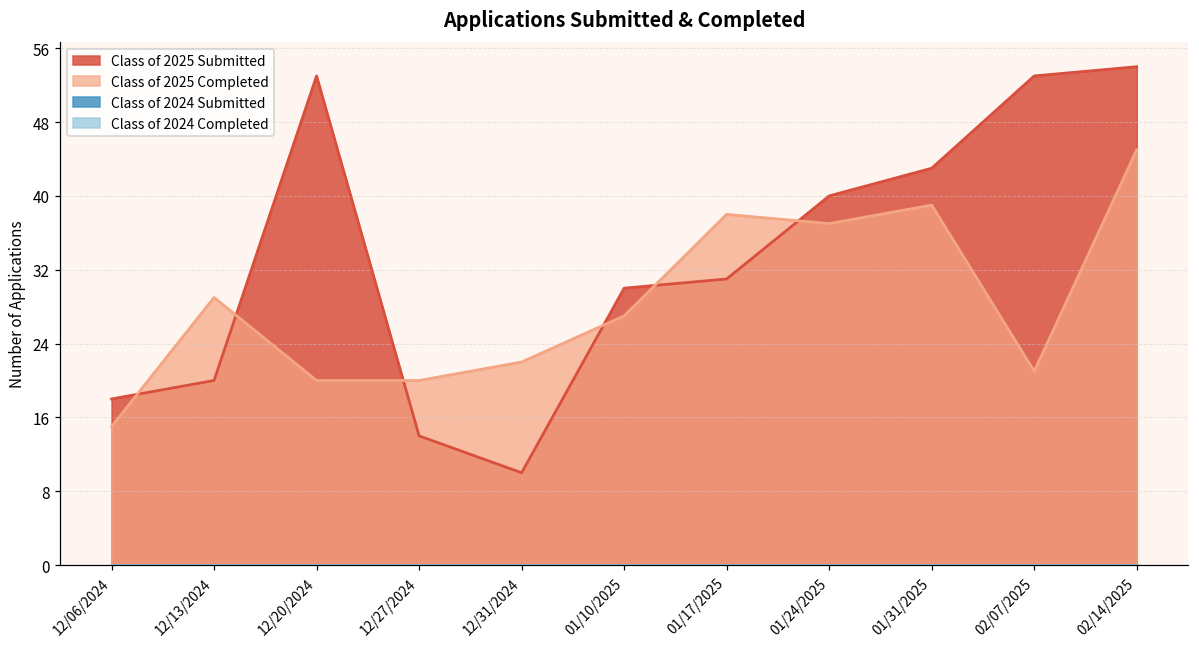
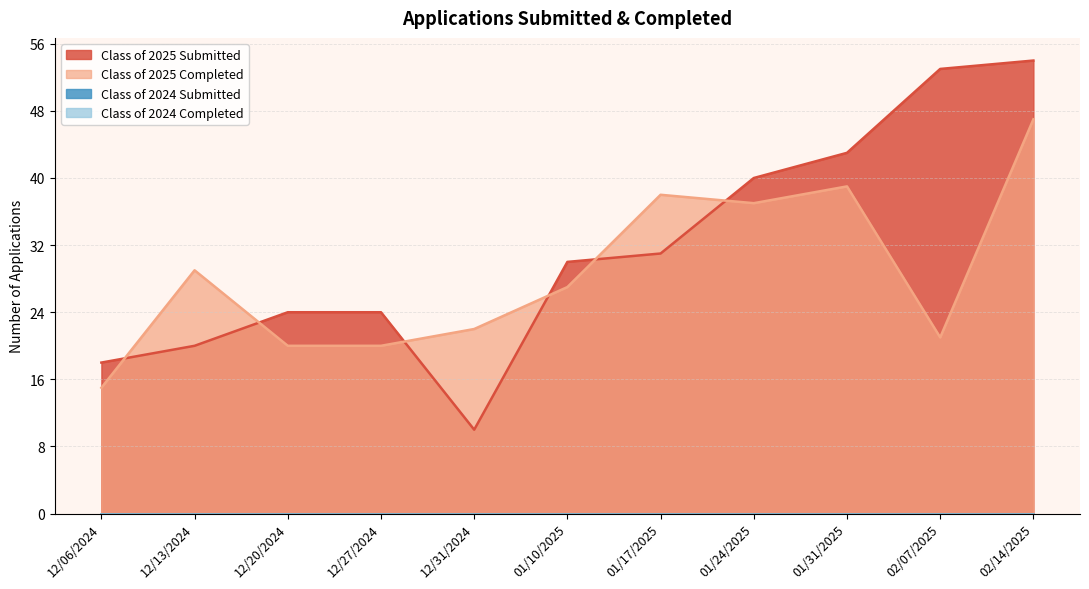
Class of 2025 Submitted, 12/20/2024: 53 -> 24
Class of 2025 Submitted, 12/27/2024: 14 -> 24
Class of 2025 Completed, 02/14/2025: 45 -> 47
